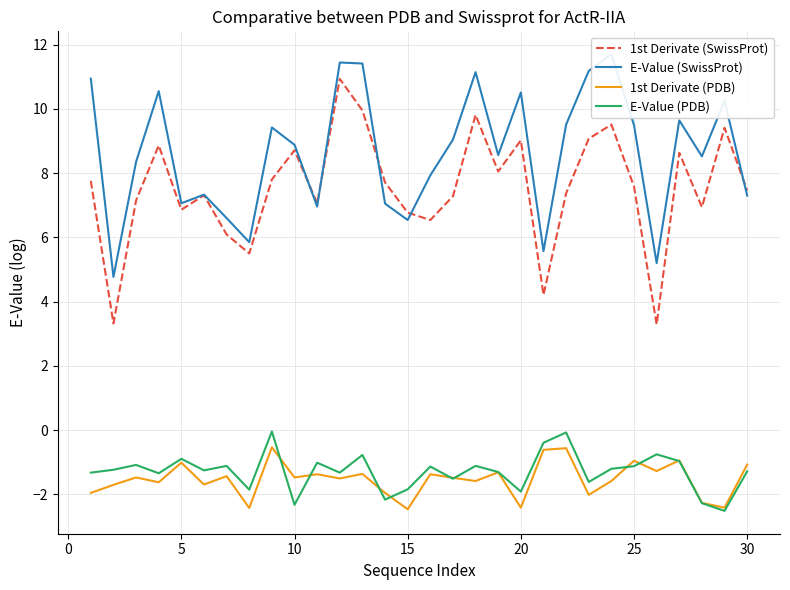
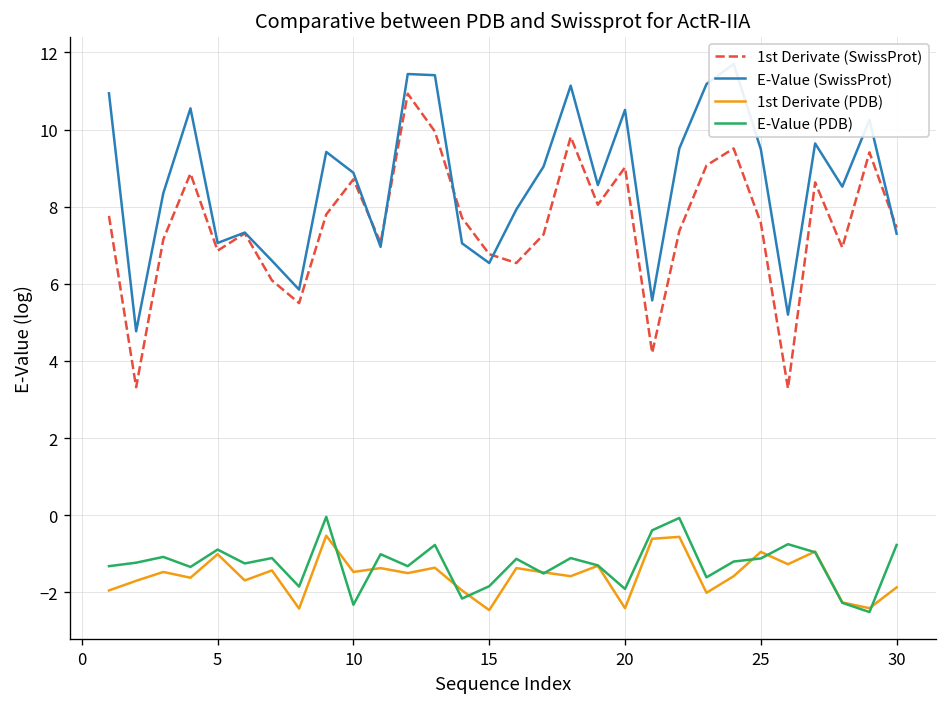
1st Derivate (PDB), 30: -1.1 -> -1.9
E-Value (PDB), 30: -1.3 -> -0.8
